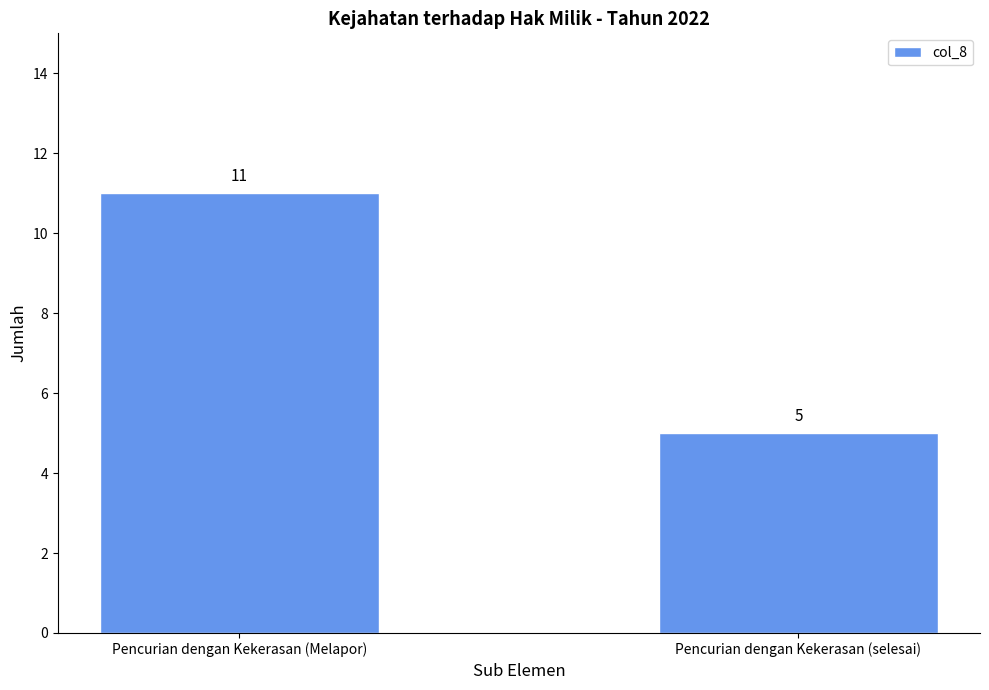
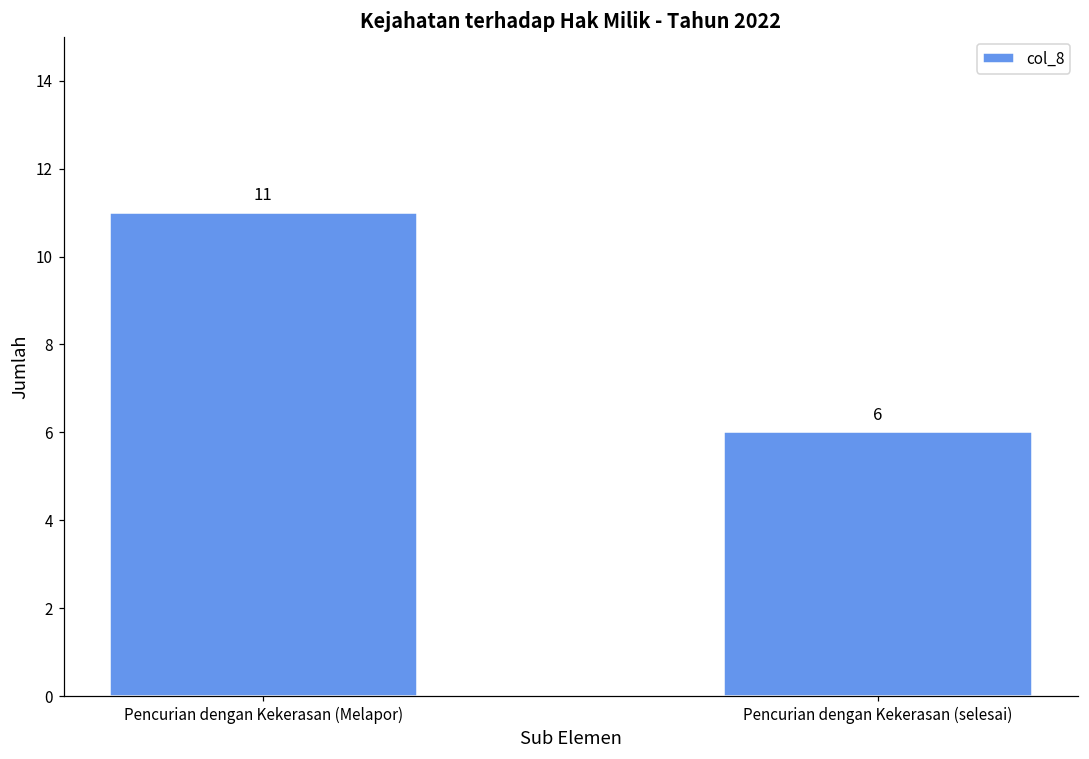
Pencurian dengan Kekerasan (selesai): 5 -> 6
